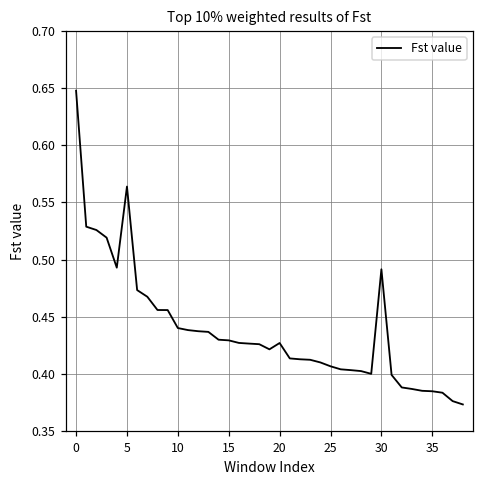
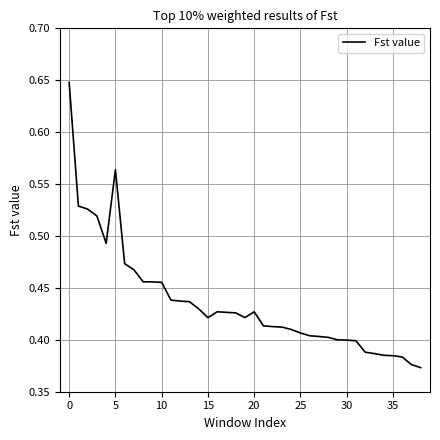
10: 0.440 -> 0.455
15: 0.429 -> 0.421
30: 0.492 -> 0.400
